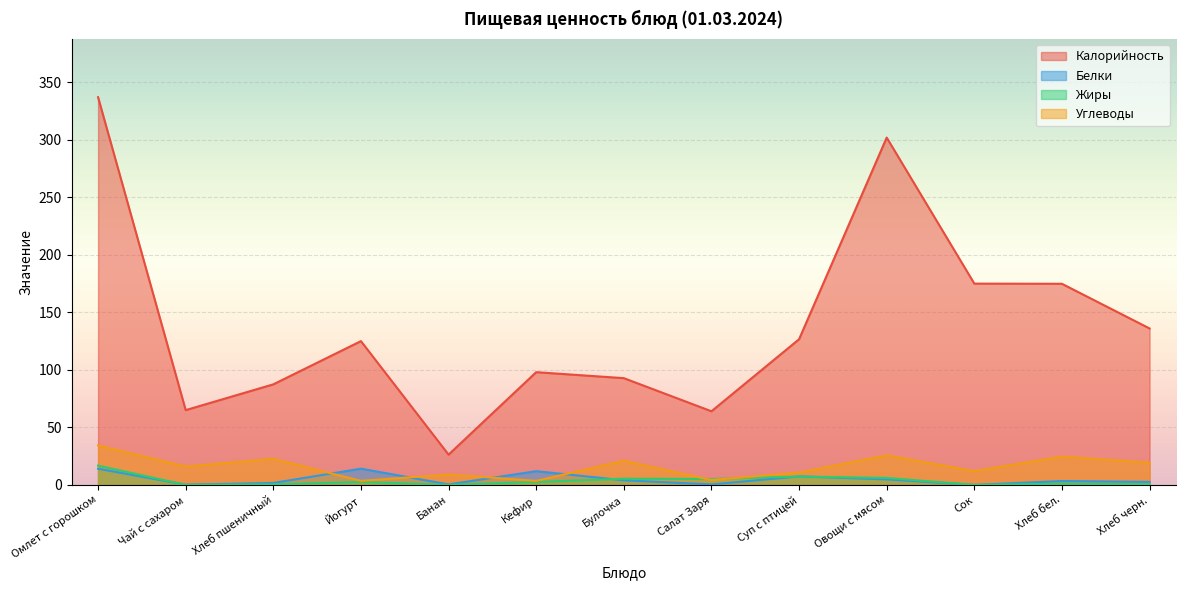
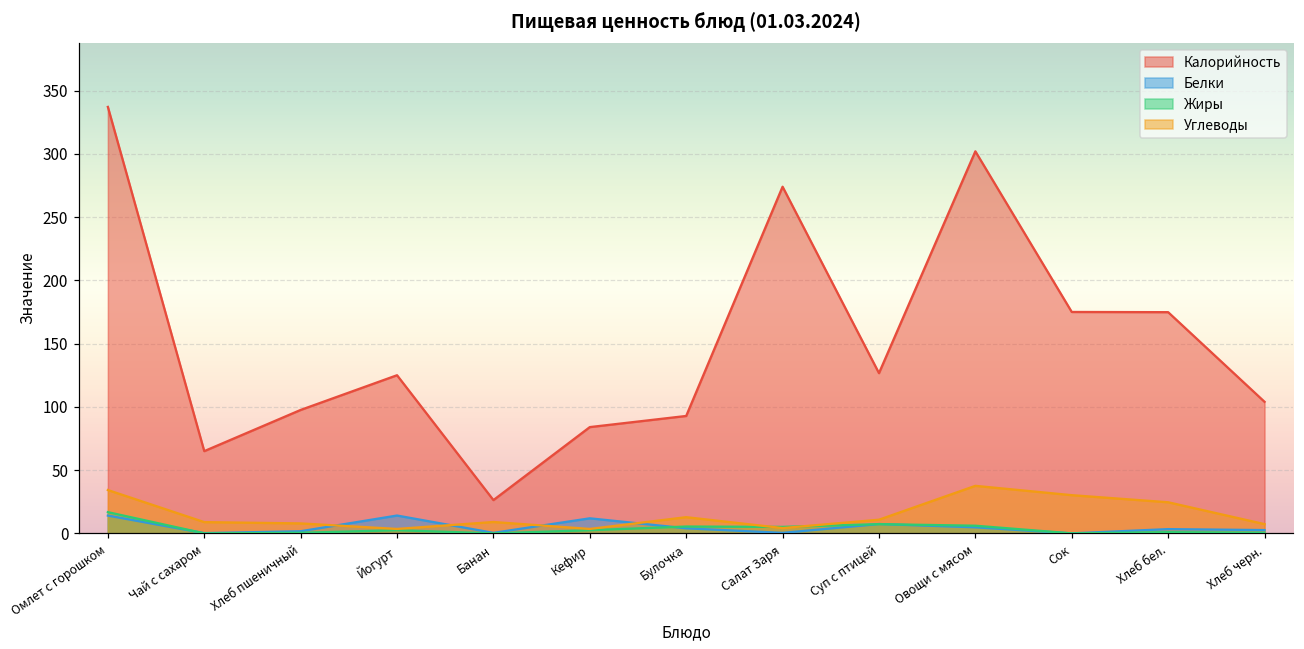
Углеводы, Чай с сахаром: 16 -> 9
Калорийность, Хлеб пшеничный: 87 -> 98
Углеводы, Хлеб пшеничный: 23 -> 8
Калорийность, Кефир: 98 -> 84
Углеводы, Булочка: 21 -> 13
Калорийность, Салат Заря: 64 -> 274
Углеводы, Овощи с мясом: 26 -> 38
Углеводы, Сок: 12 -> 30
Калорийность, Хлеб черн.: 136 -> 104
Углеводы, Хлеб черн.: 19 -> 7
